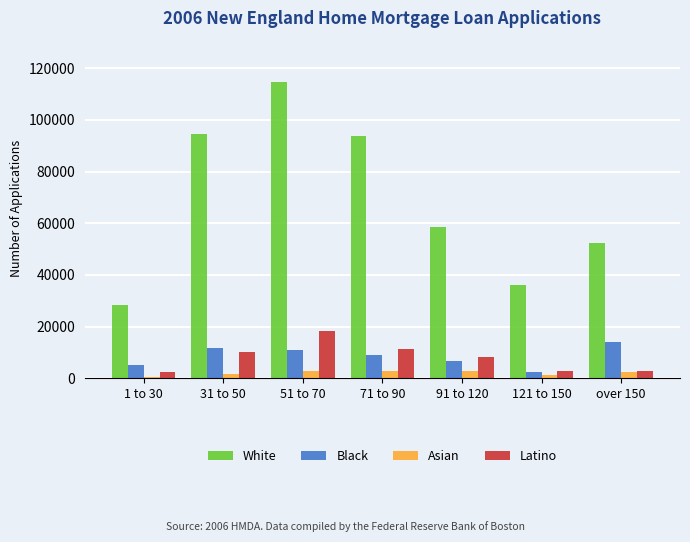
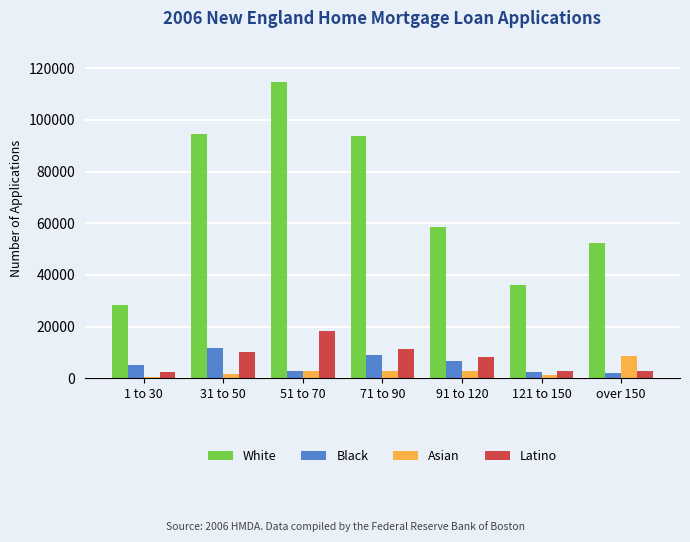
Black, 51 to 70: 11000 -> 3000
Black, over 150: 14000 -> 2000
Asian, over 150: 2000 -> 9000
